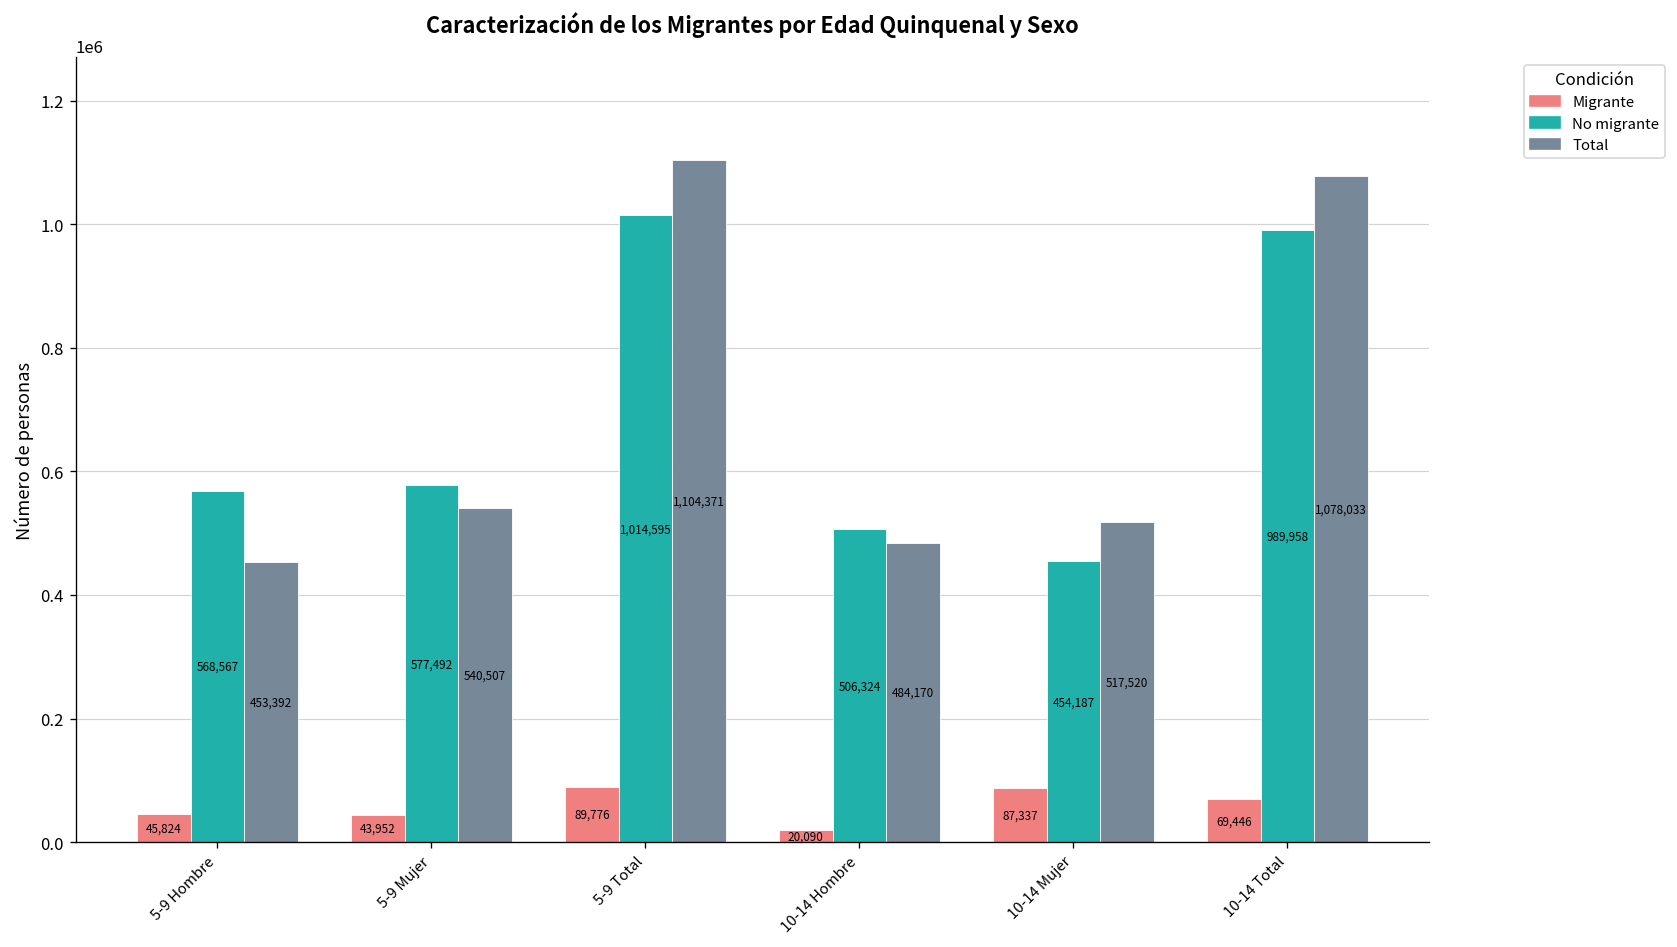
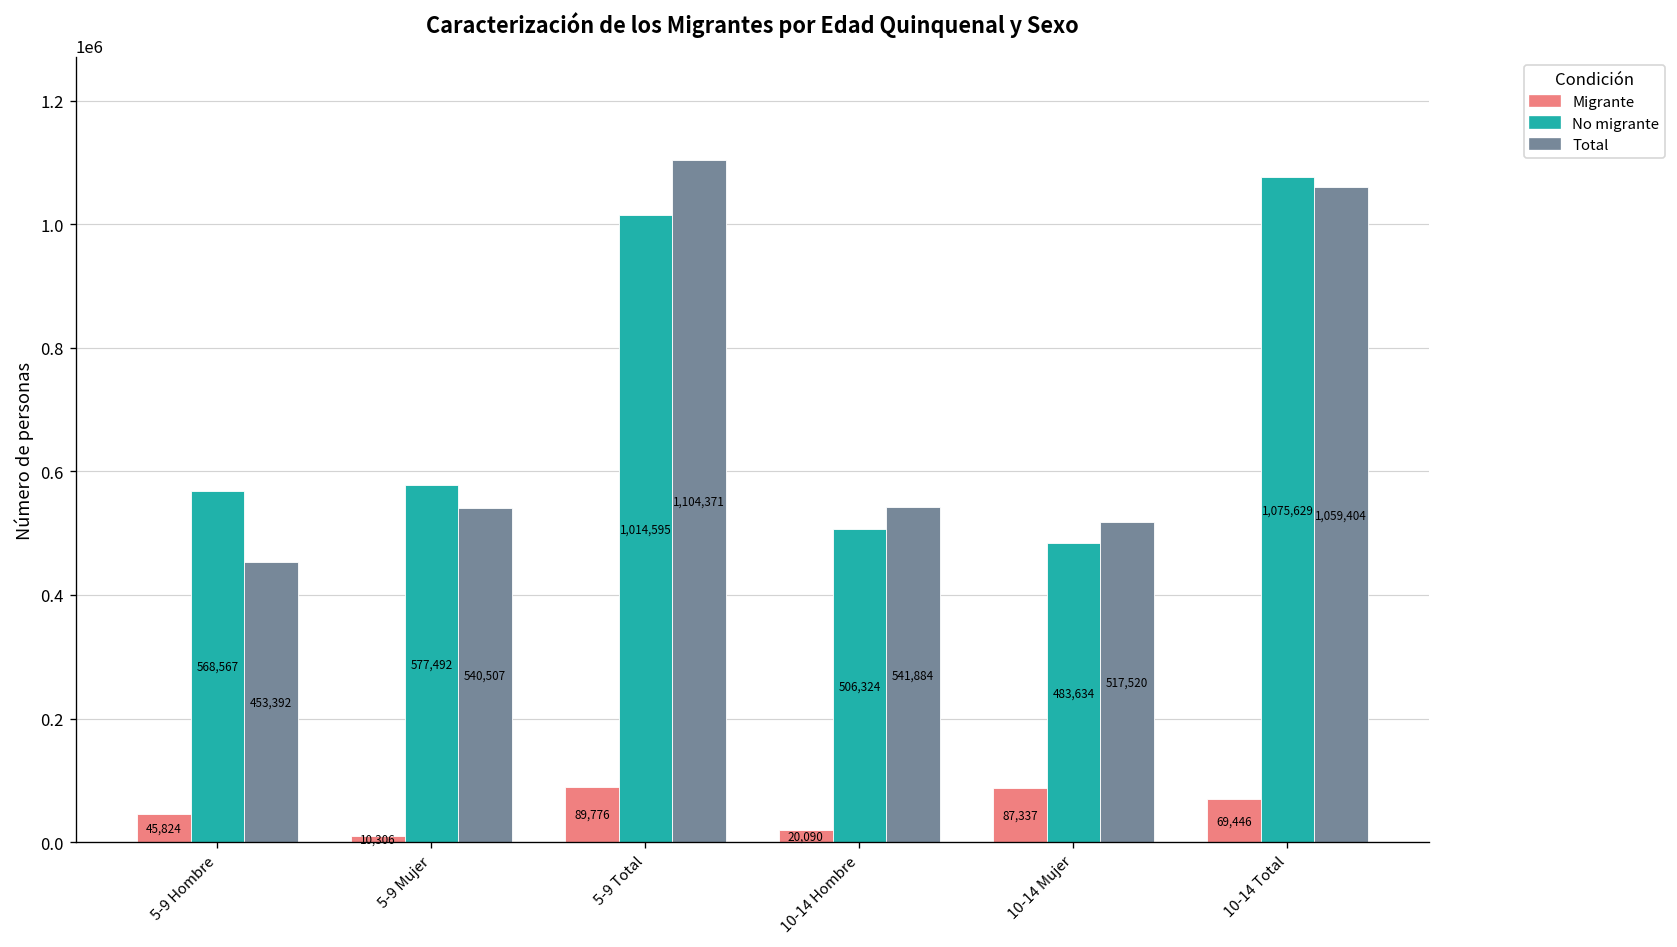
Migrante, 5-9 Mujer: 43,952 -> 10,306
Total, 10-14 Hombre: 484,170 -> 541,884
No migrante, 10-14 Mujer: 454,187 -> 483,634
No migrante, 10-14 Total: 989,958 -> 1,075,629
Total, 10-14 Total: 1,078,033 -> 1,059,404
